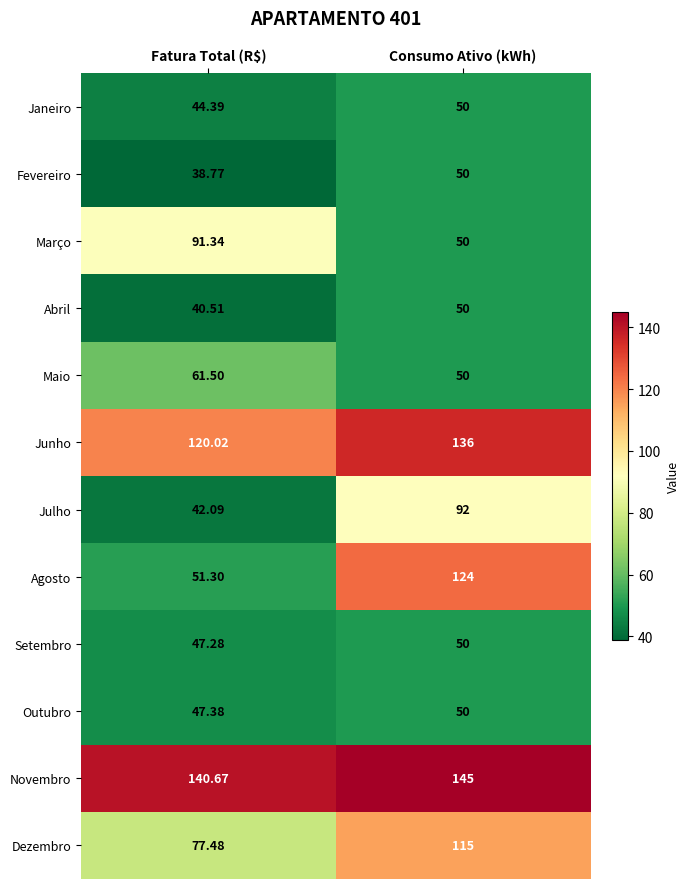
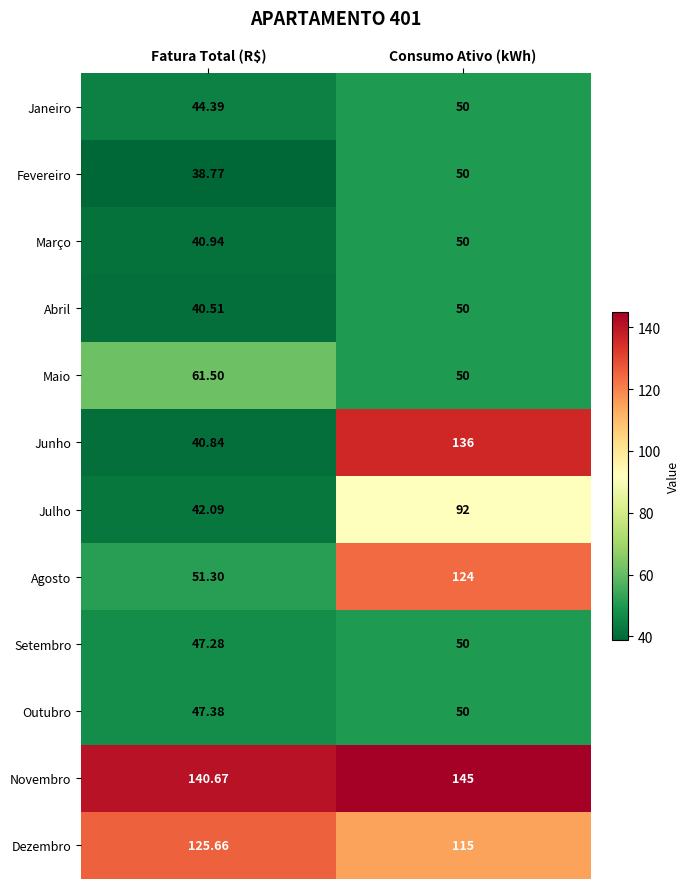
Março, Fatura Total (R$): 91.34 -> 40.94
Junho, Fatura Total (R$): 120.02 -> 40.84
Dezembro, Fatura Total (R$): 77.48 -> 125.66
